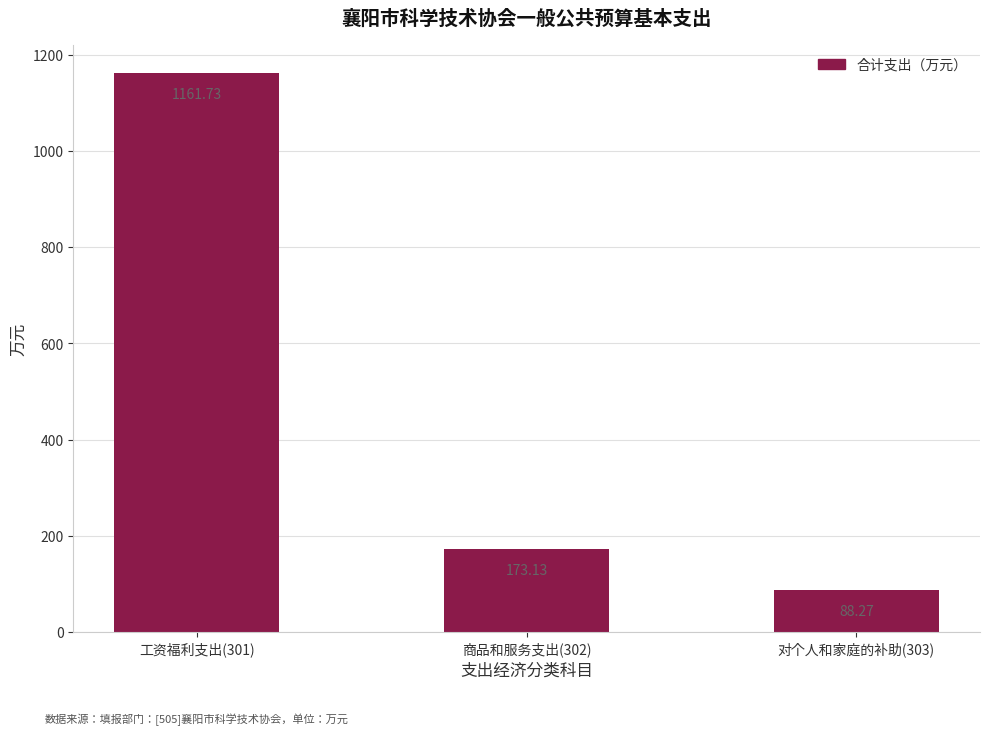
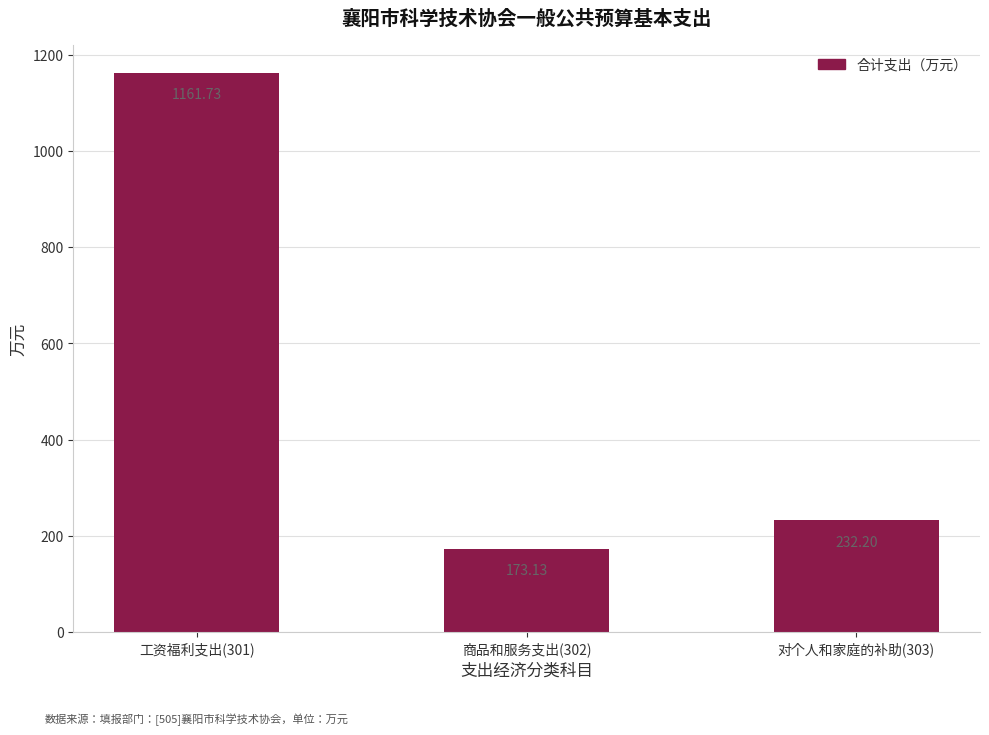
对个人和家庭的补助(303): 88.27 -> 232.20
